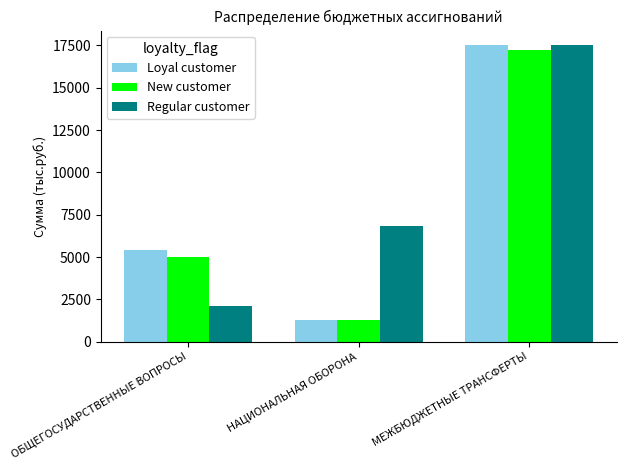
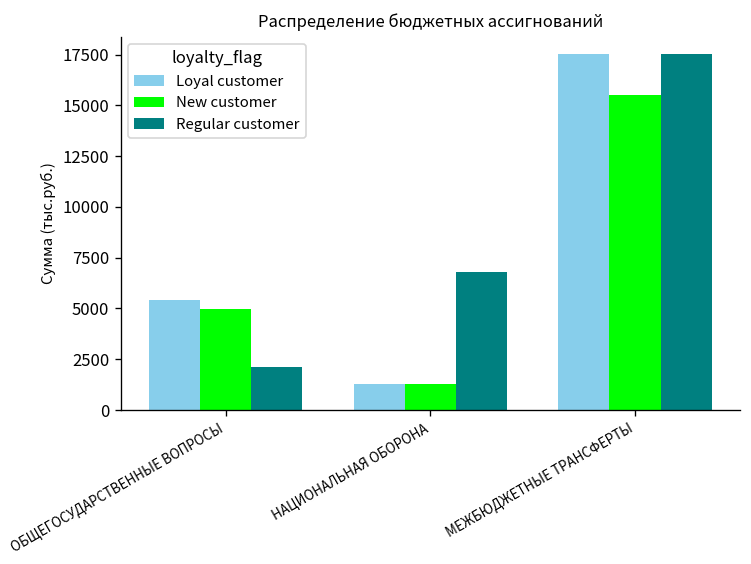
New customer, МЕЖБЮДЖЕТНЫЕ ТРАНСФЕРТЫ: 17200 -> 15500
